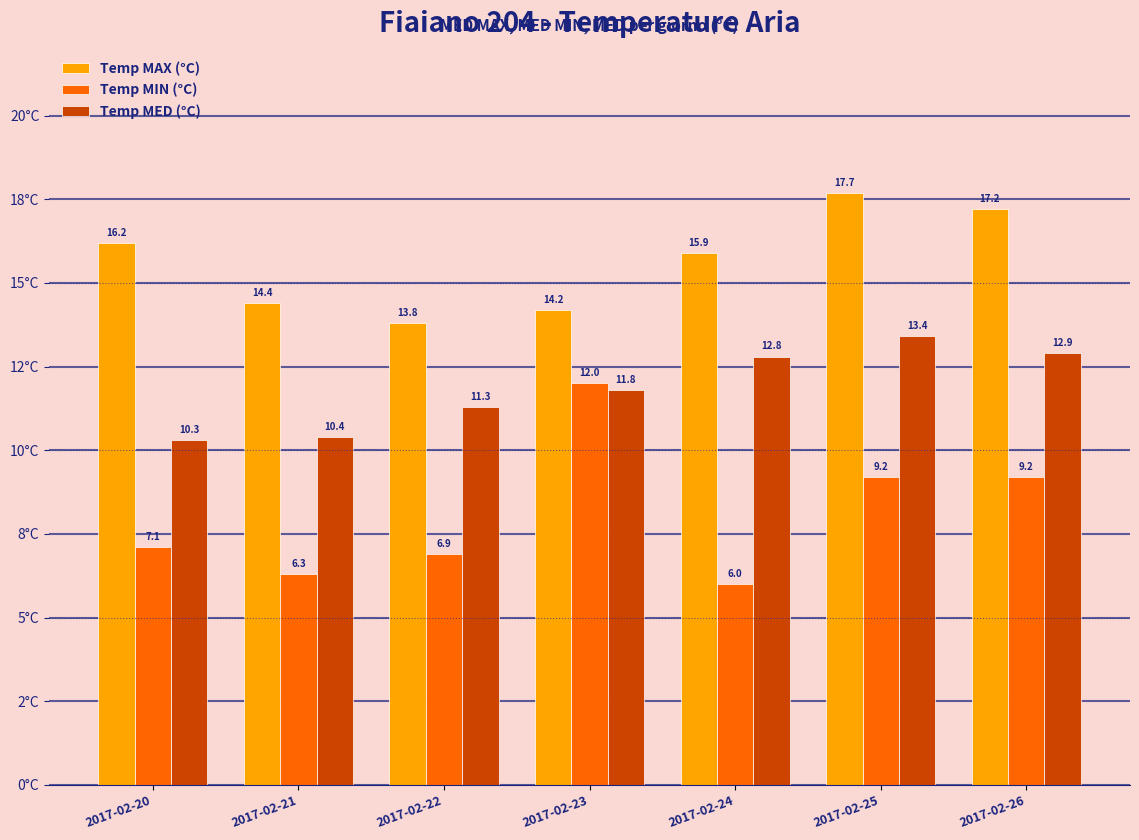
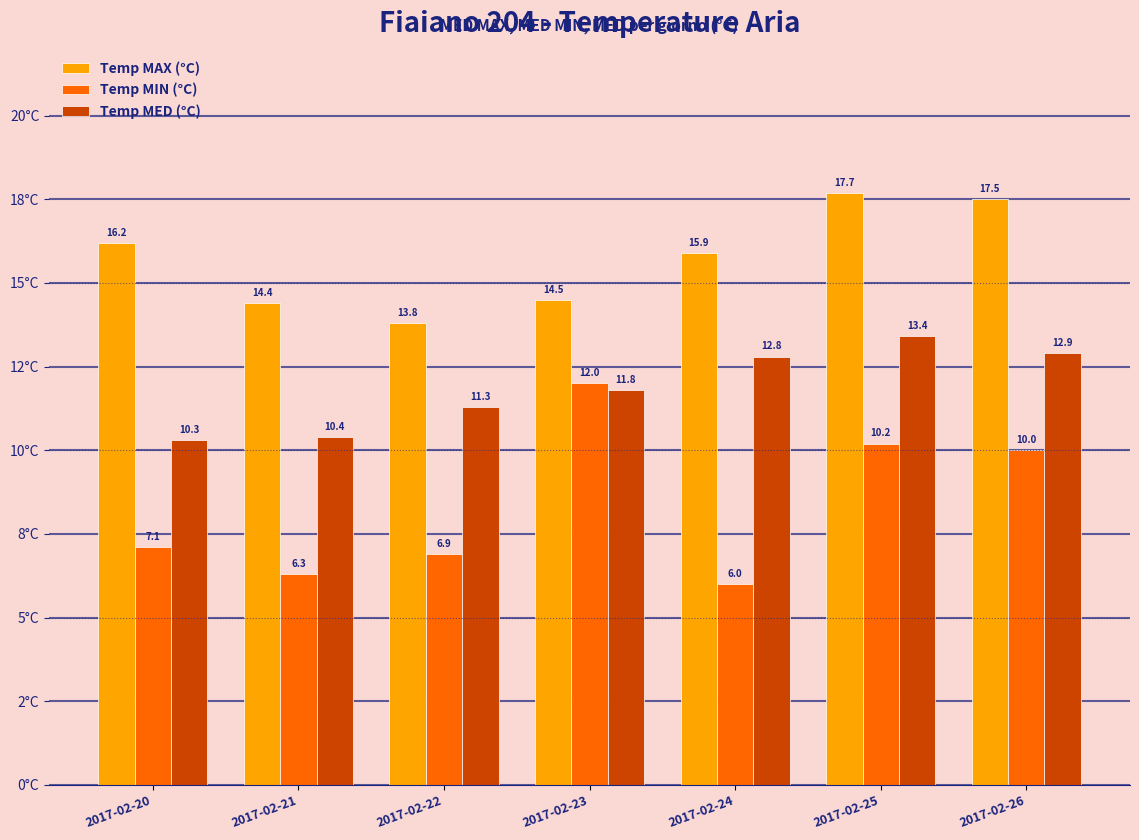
Temp MAX (°C), 2017-02-23: 14.2 -> 14.5
Temp MIN (°C), 2017-02-25: 9.2 -> 10.2
Temp MAX (°C), 2017-02-26: 17.2 -> 17.5
Temp MIN (°C), 2017-02-26: 9.2 -> 10.0
